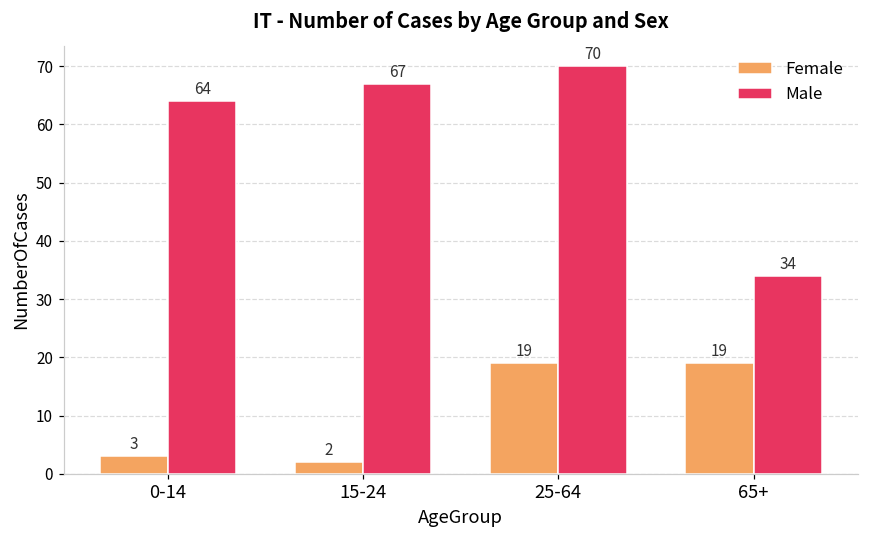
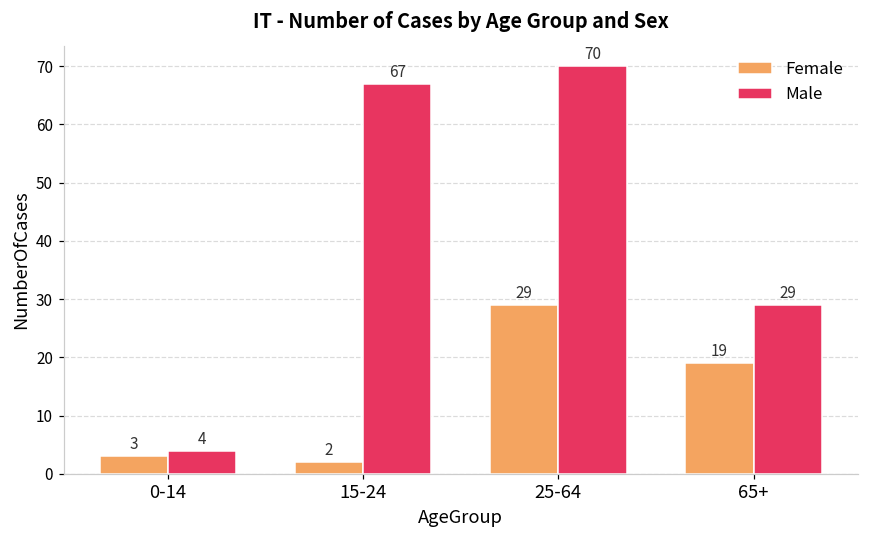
Male, 0-14: 64 -> 4
Female, 25-64: 19 -> 29
Male, 65+: 34 -> 29
